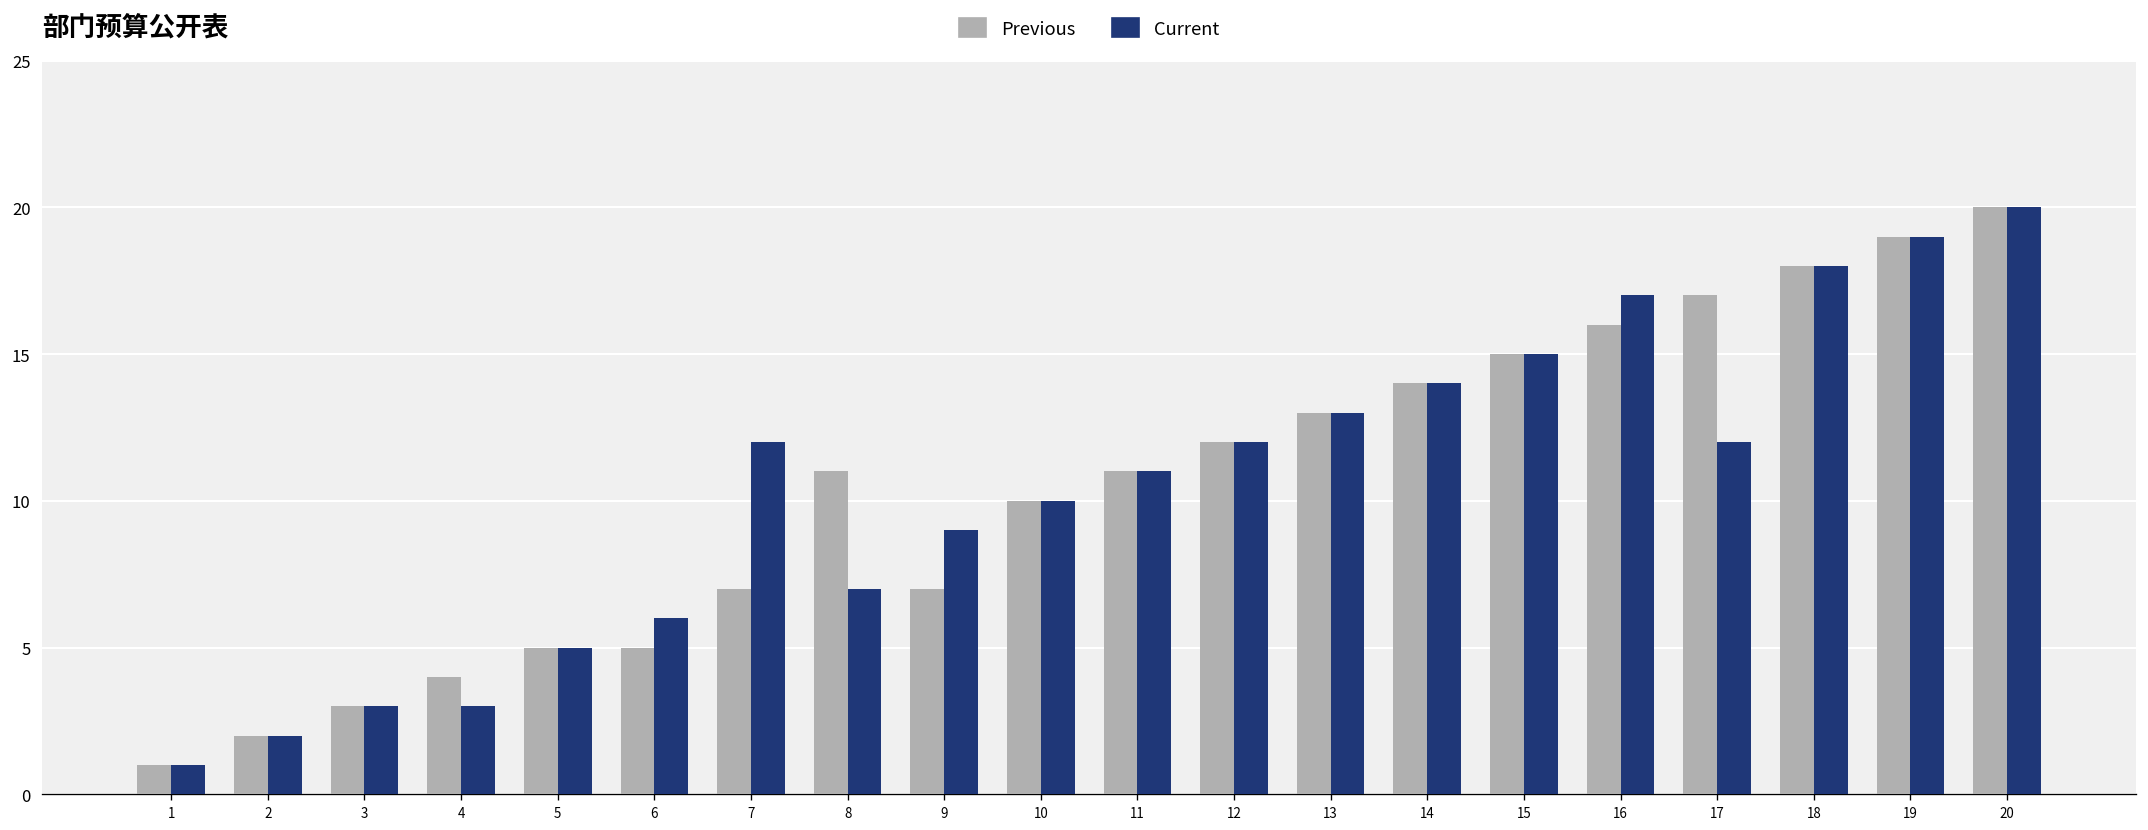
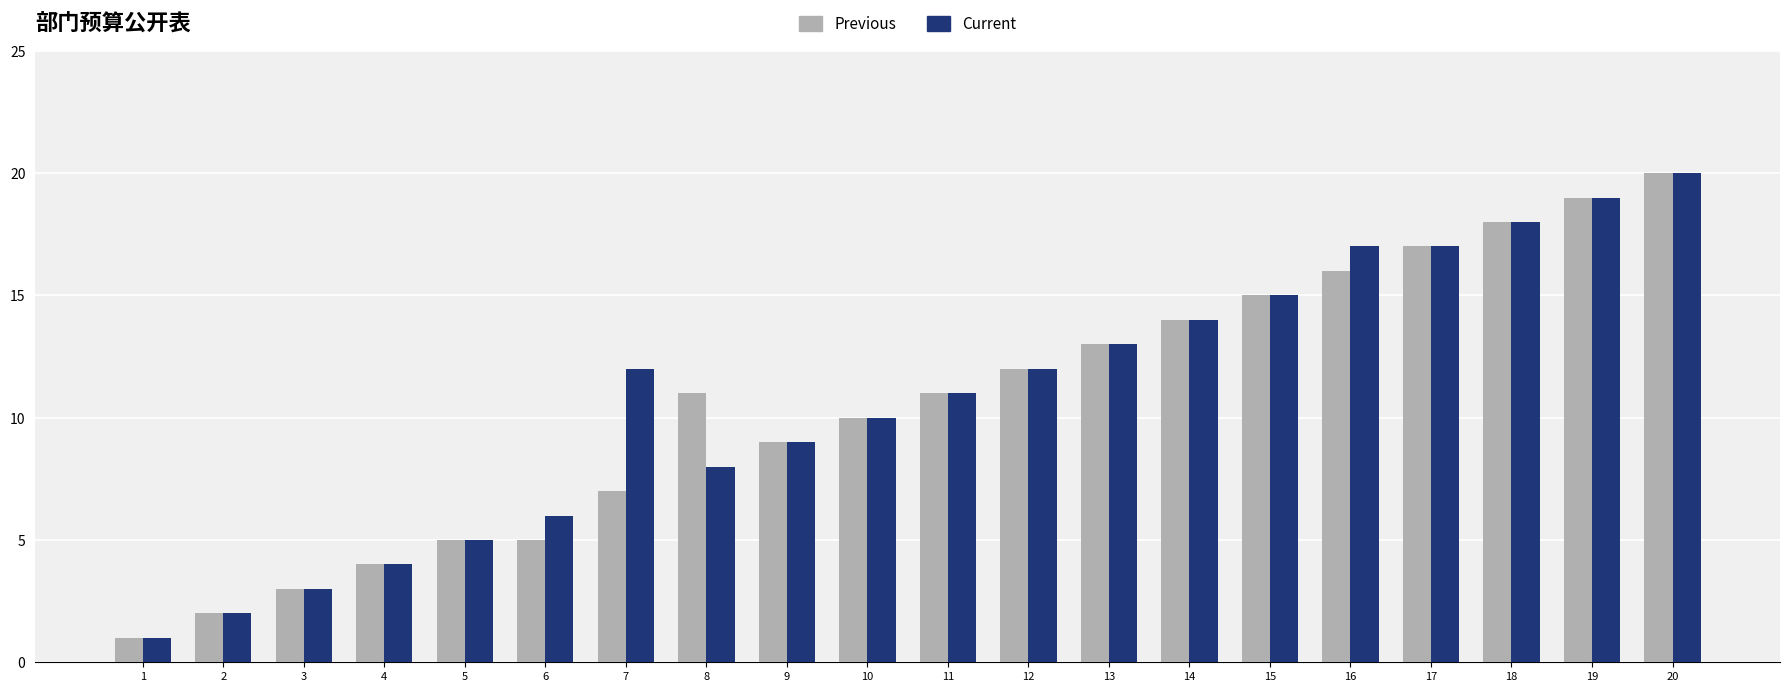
Current, 4: 3 -> 4
Current, 8: 7 -> 8
Previous, 9: 7 -> 9
Current, 17: 12 -> 17
